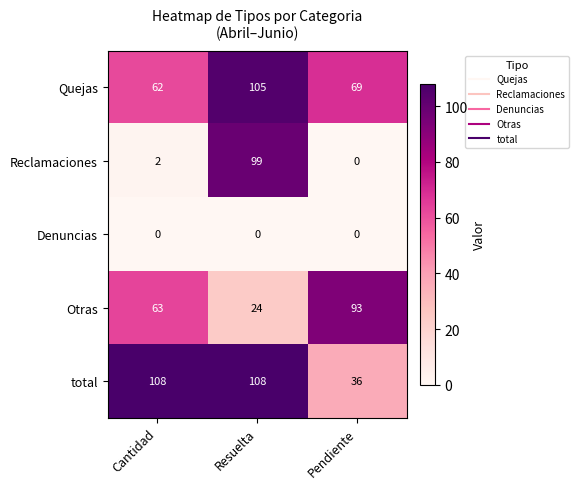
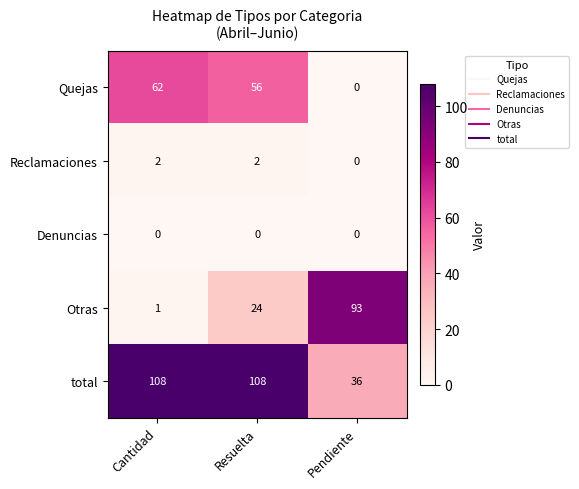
Quejas, Resuelta: 105 -> 56
Quejas, Pendiente: 69 -> 0
Reclamaciones, Resuelta: 99 -> 2
Otras, Cantidad: 63 -> 1
